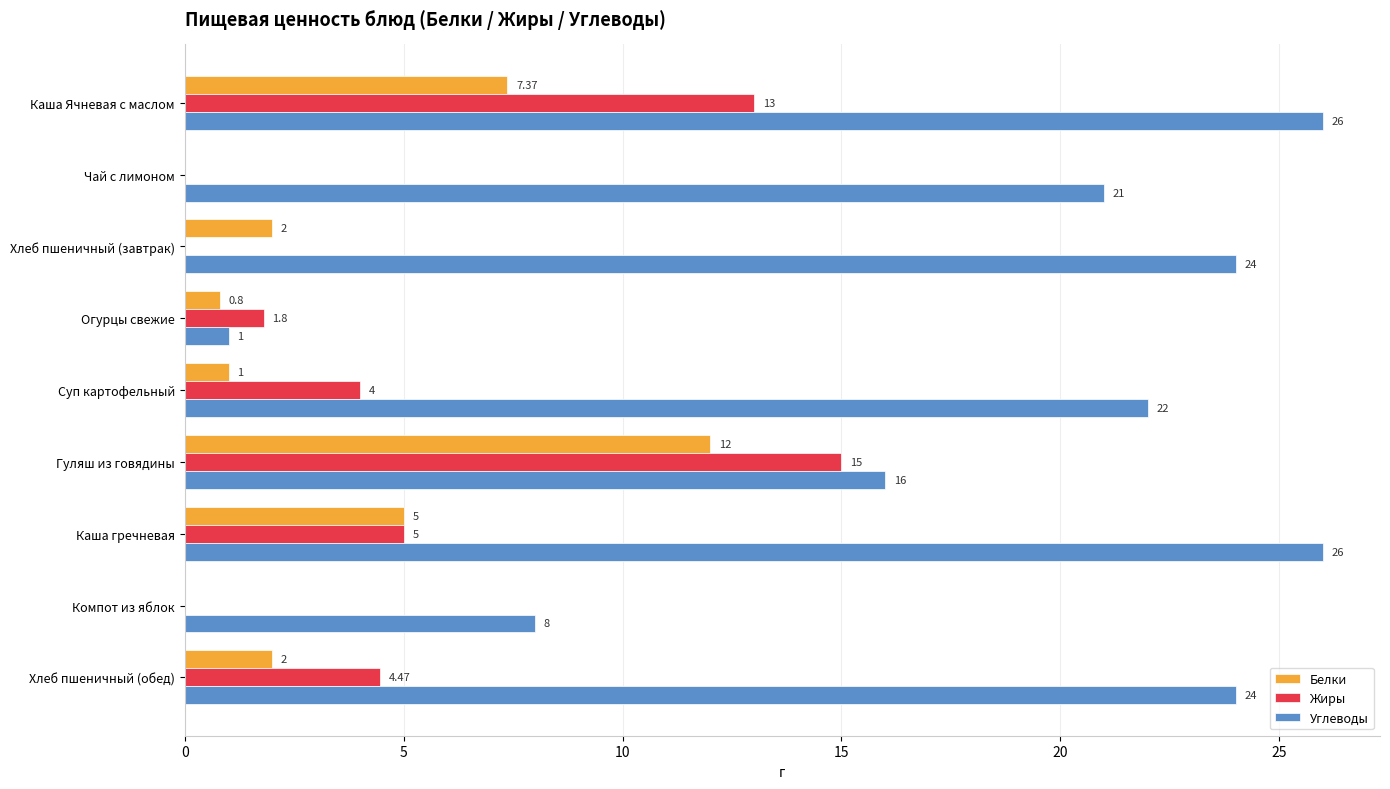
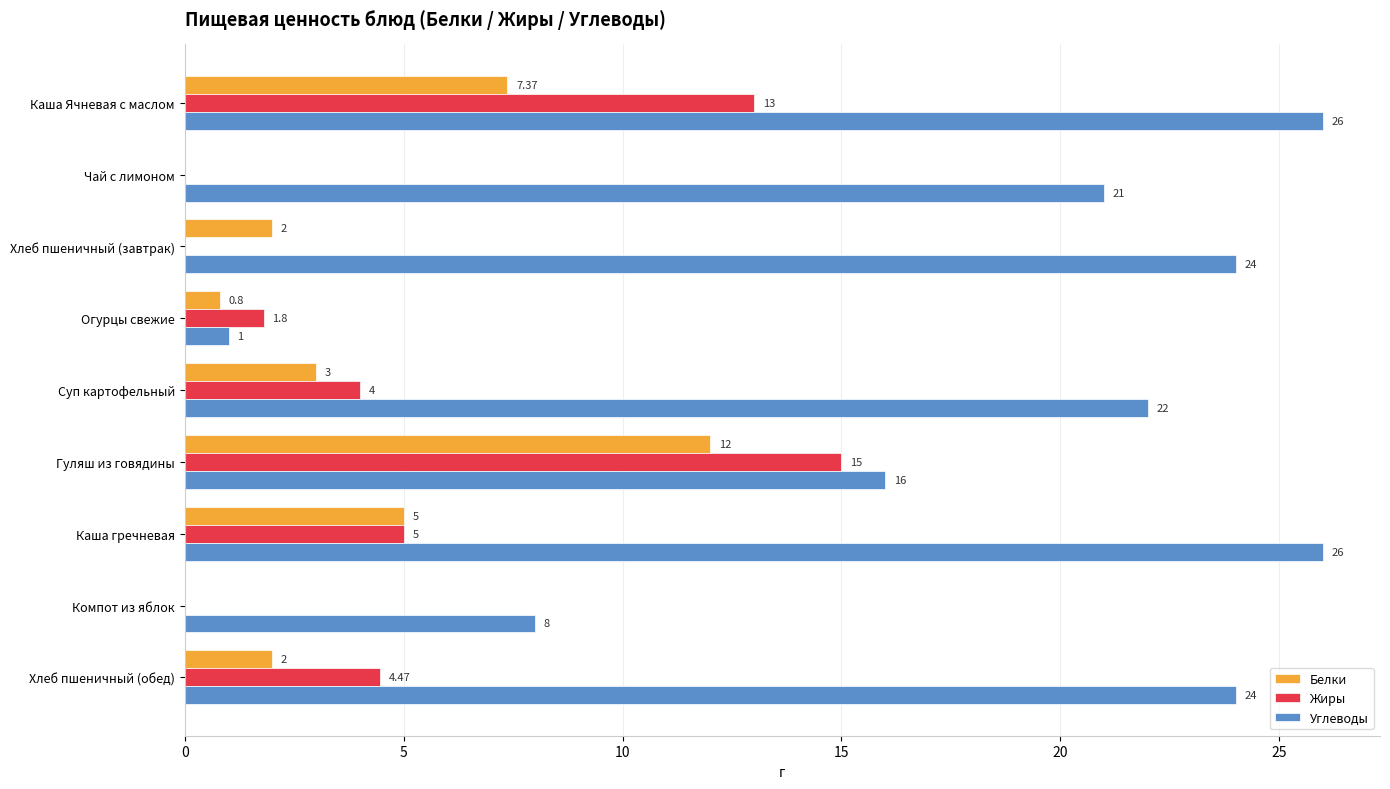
Белки, Суп картофельный: 1 -> 3
